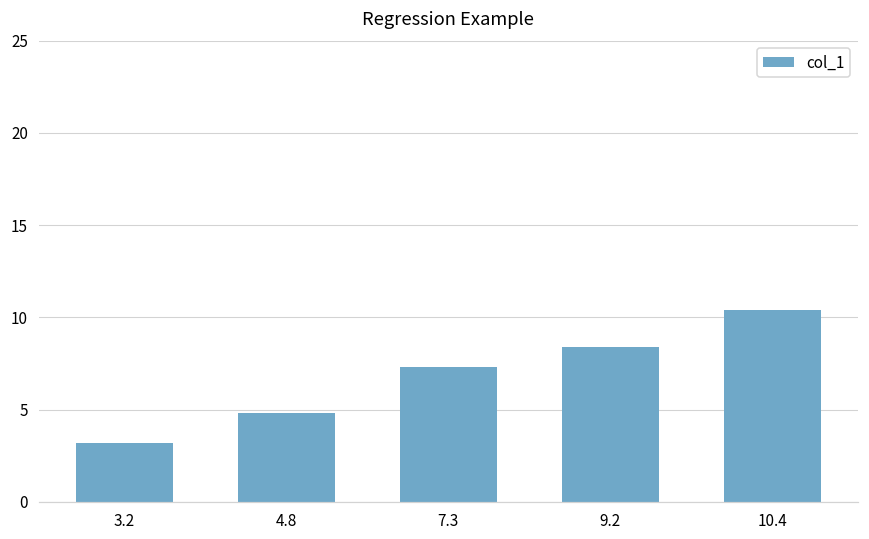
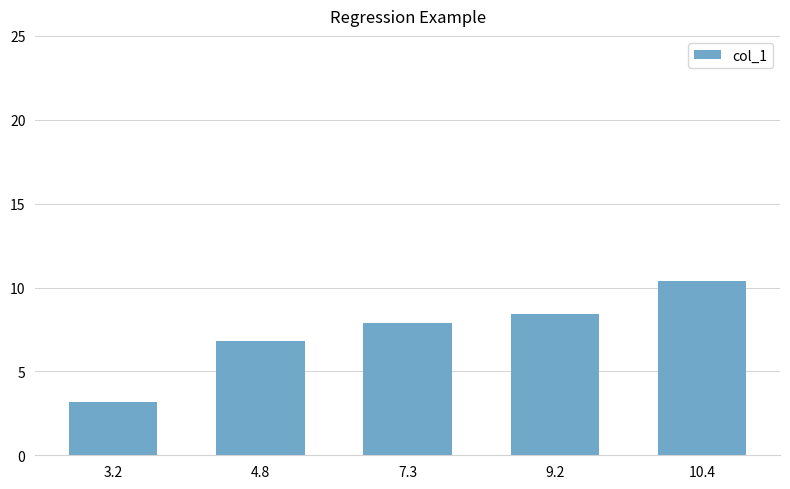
4.8: 4.8 -> 6.8
7.3: 7.3 -> 7.9
